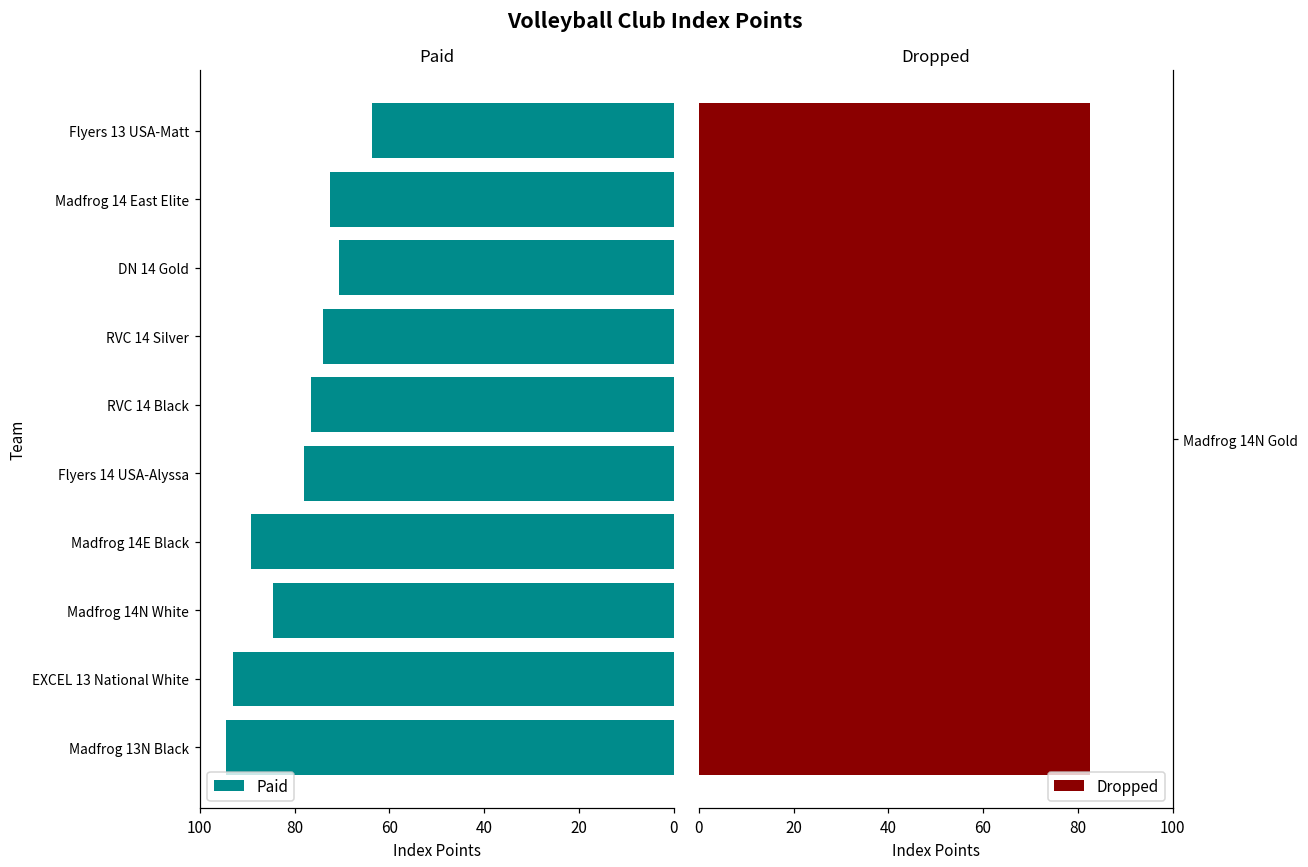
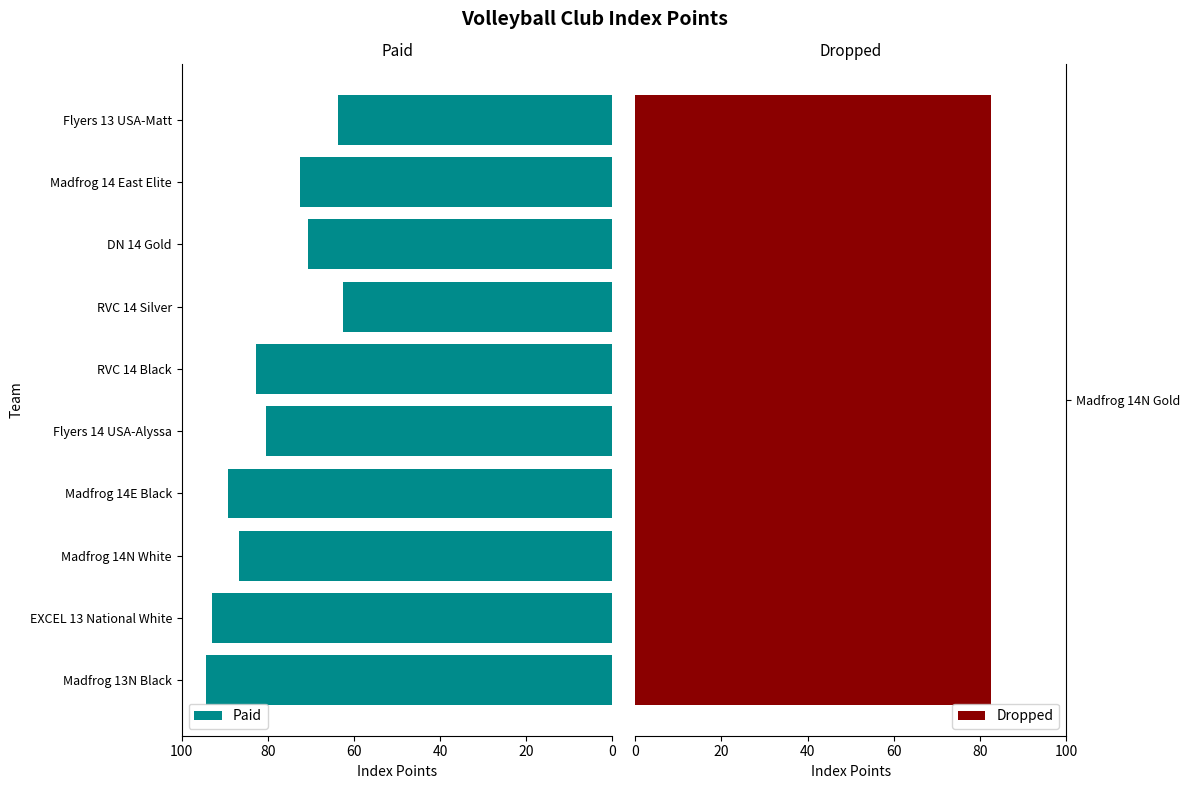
Paid, RVC 14 Silver: 74 -> 62
Paid, RVC 14 Black: 77 -> 83
Paid, Flyers 14 USA-Alyssa: 78 -> 80
Paid, Madfrog 14N White: 84 -> 87
